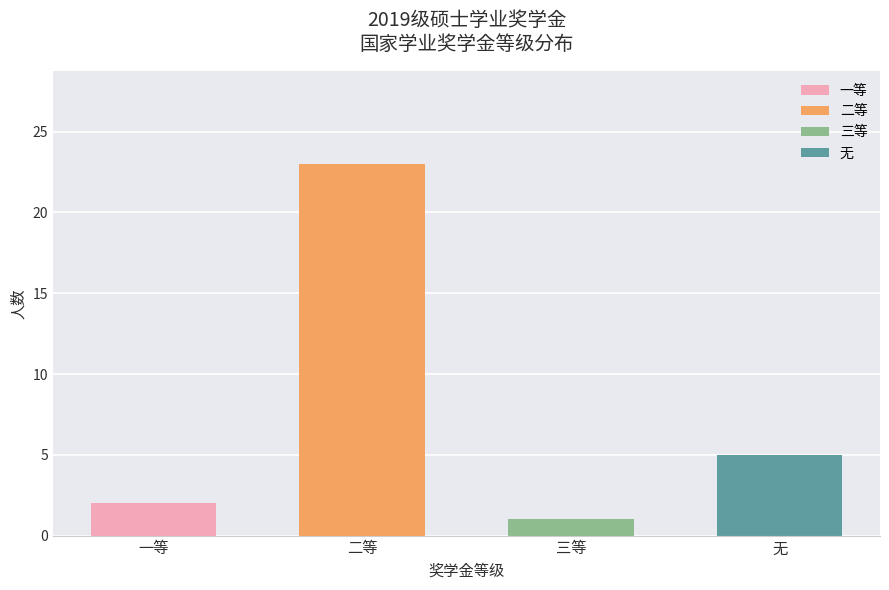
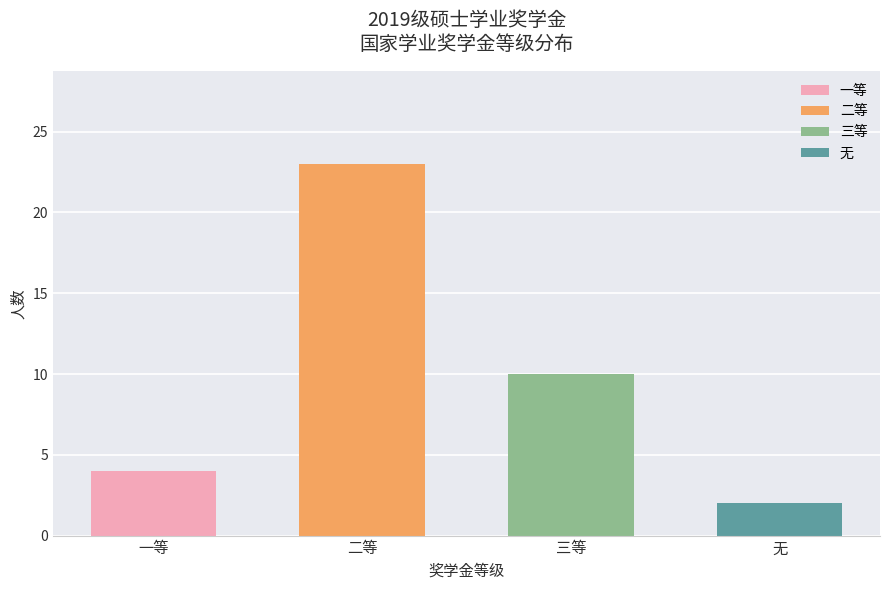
一等: 2 -> 4
三等: 1 -> 10
无: 5 -> 2
